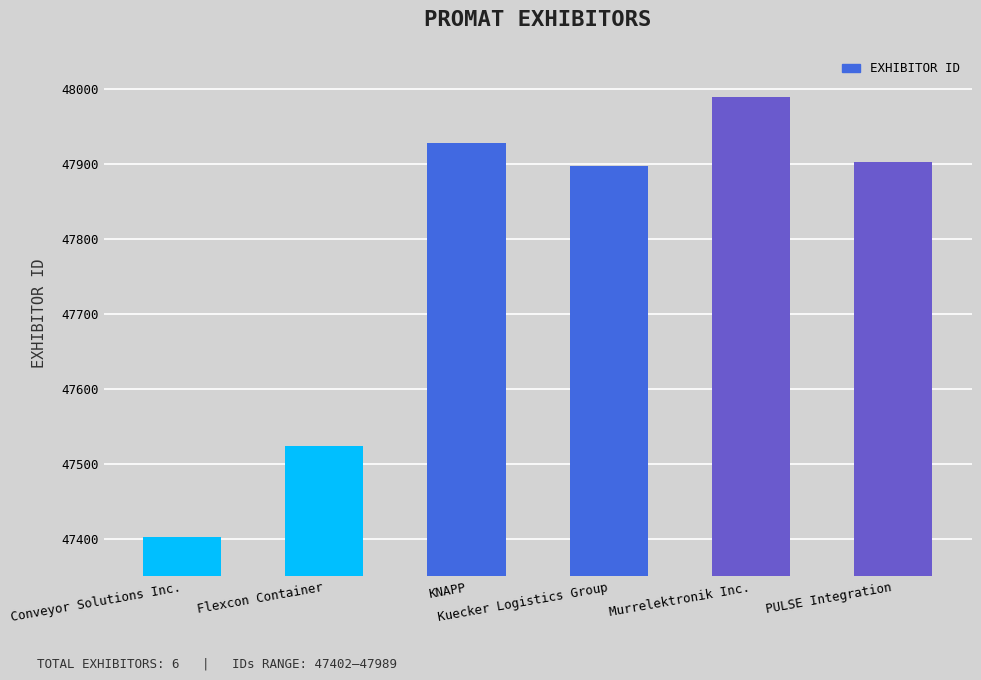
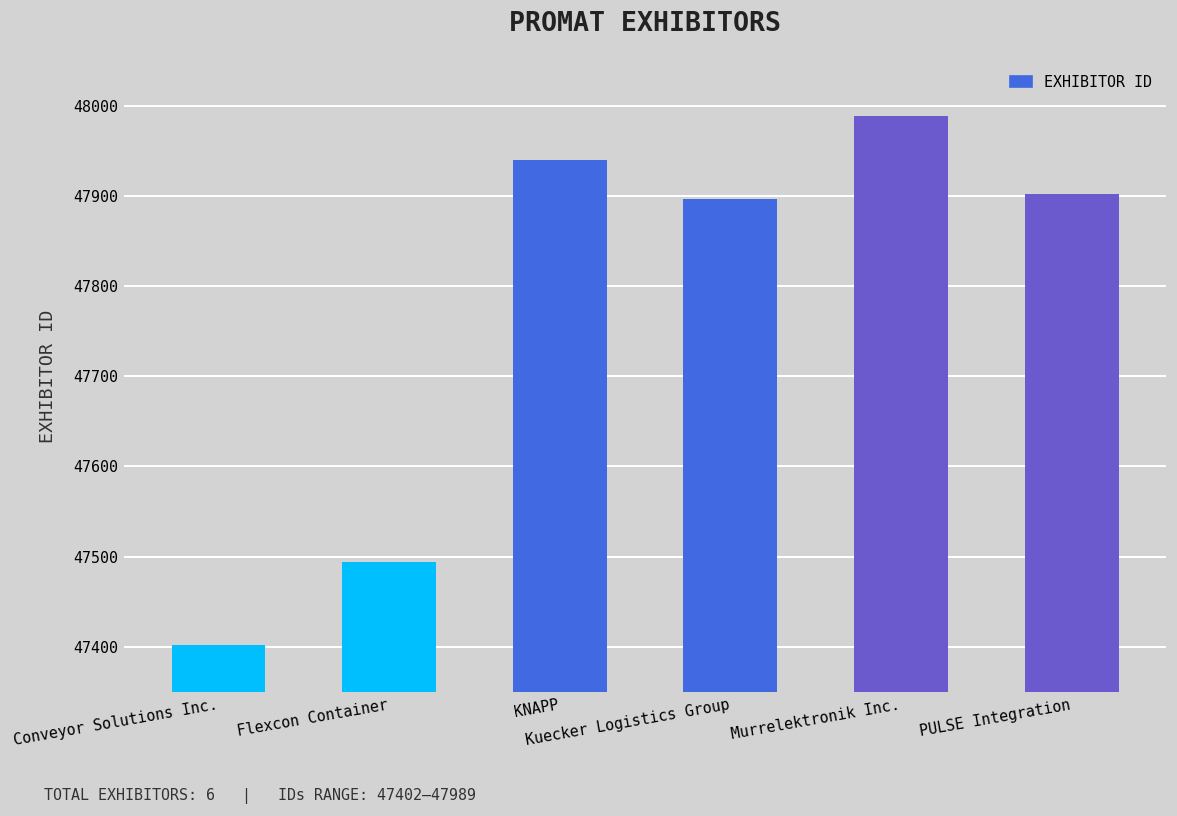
Flexcon Container: 47520 -> 47490
KNAPP: 47930 -> 47940
